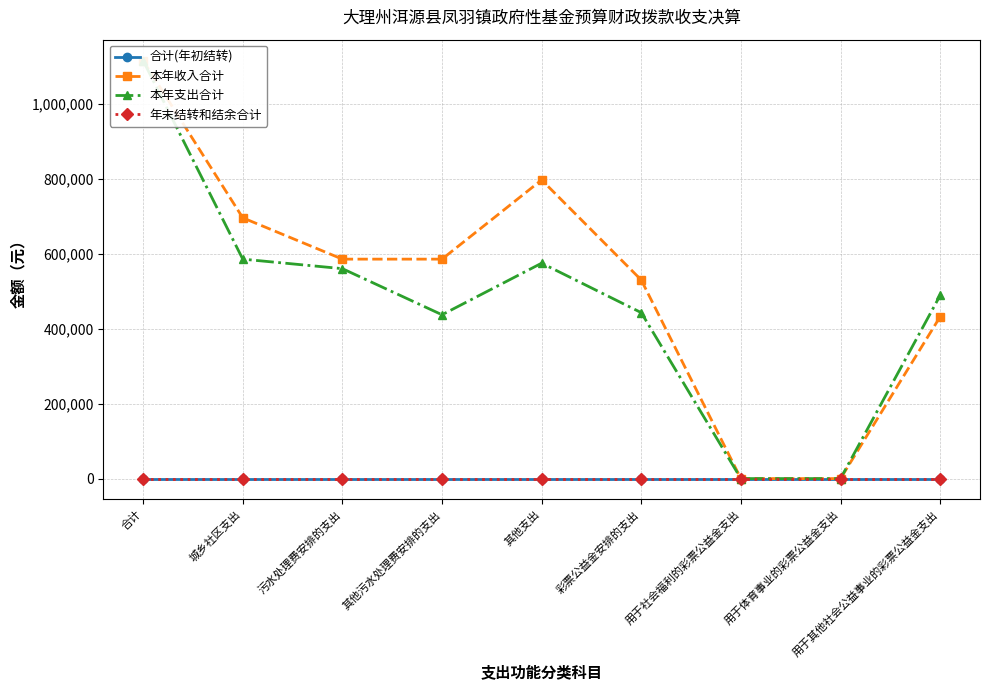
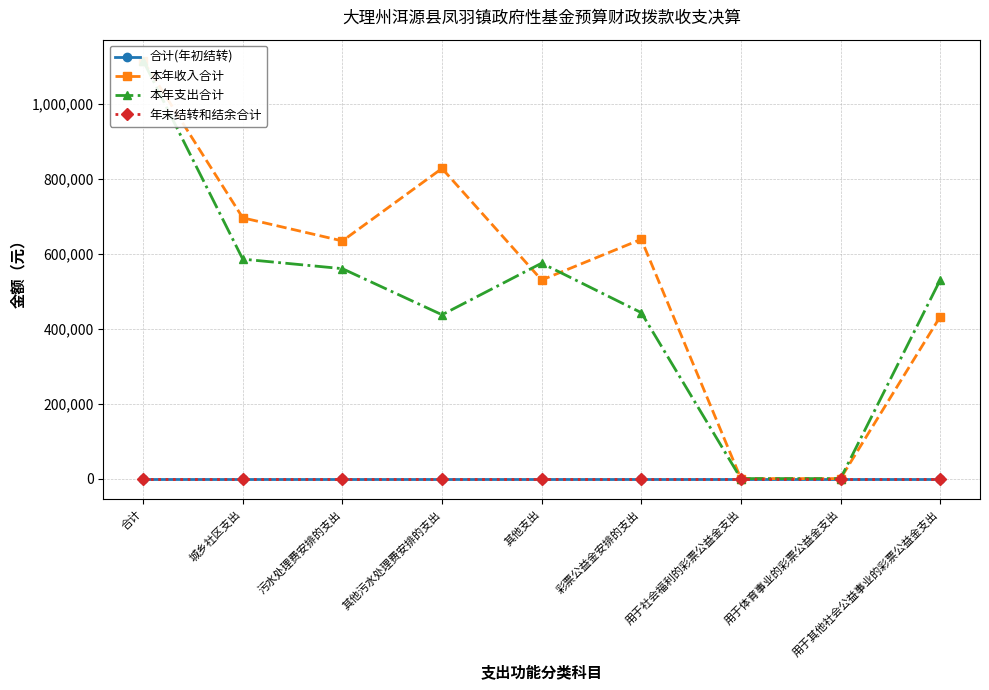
本年收入合计, 污水处理费安排的支出: 590,000 -> 630,000
本年收入合计, 其他污水处理费安排的支出: 590,000 -> 830,000
本年收入合计, 其他支出: 800,000 -> 530,000
本年收入合计, 彩票公益金安排的支出: 530,000 -> 640,000
本年支出合计, 用于其他社会公益事业的彩票公益金支出: 490,000 -> 530,000
